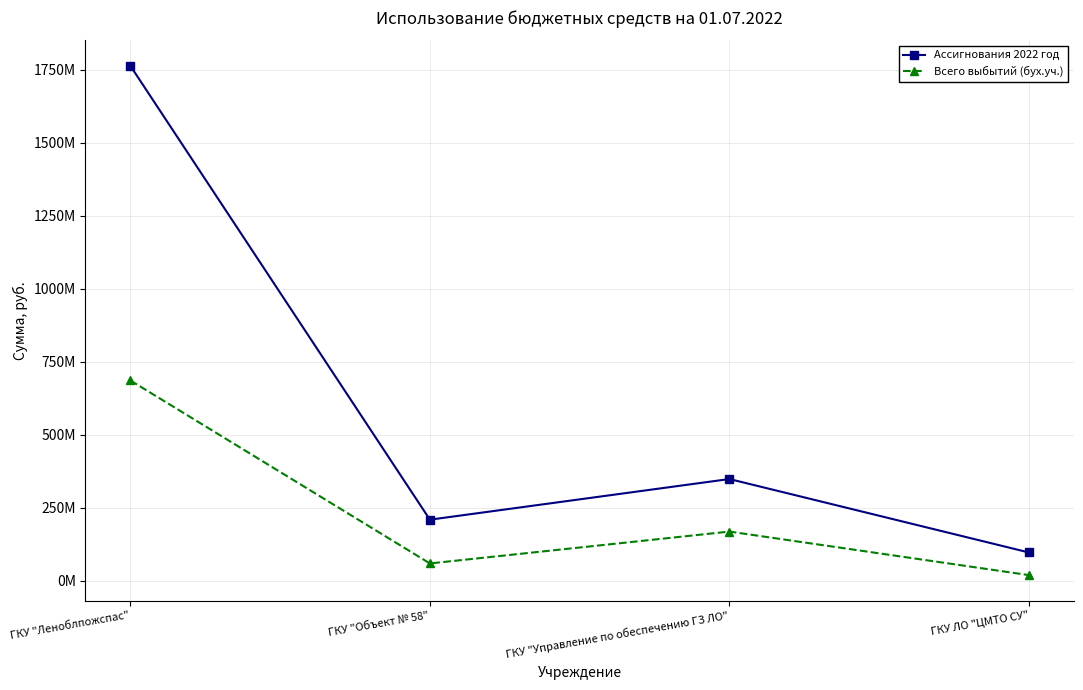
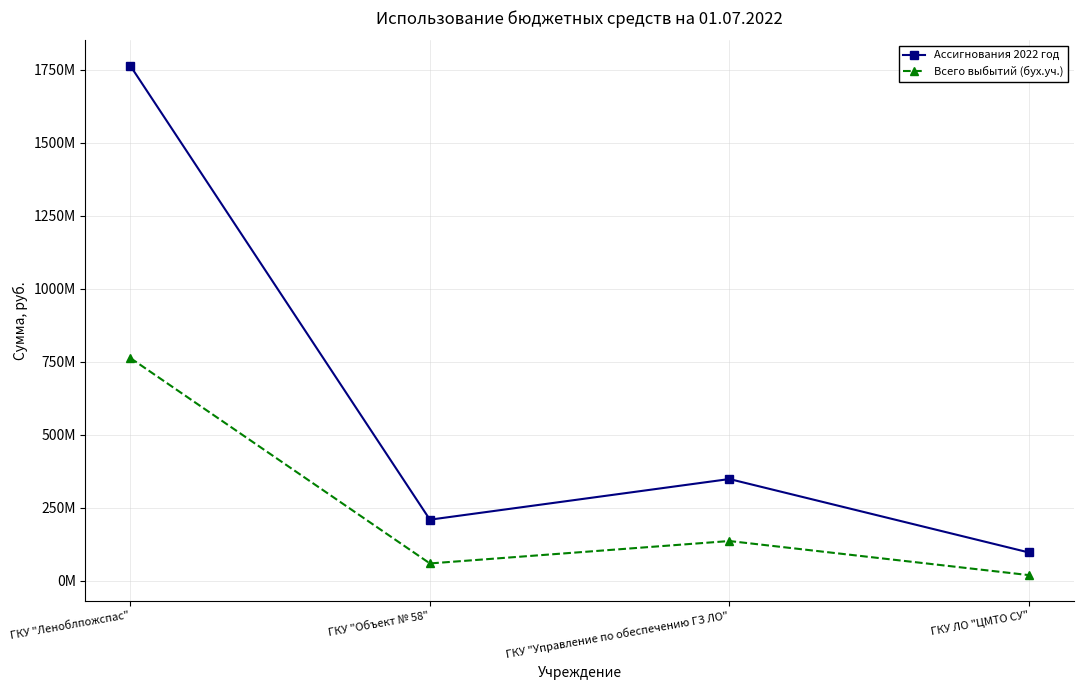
Всего выбытий (бух.уч.), ГКУ "Леноблпожспас": 690000000 -> 760000000
Всего выбытий (бух.уч.), ГКУ "Управление по обеспечению ГЗ ЛО": 170000000 -> 140000000
